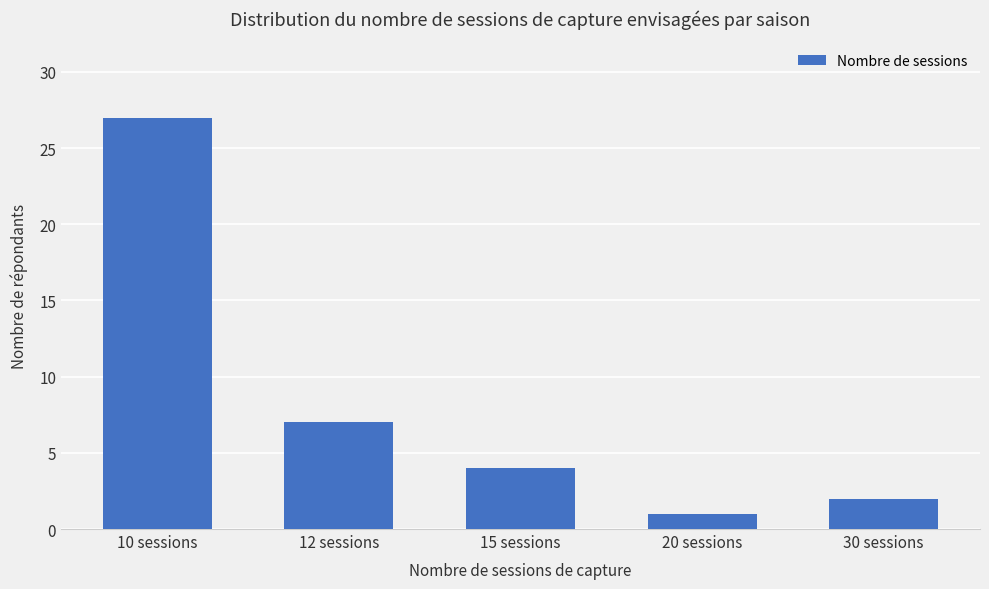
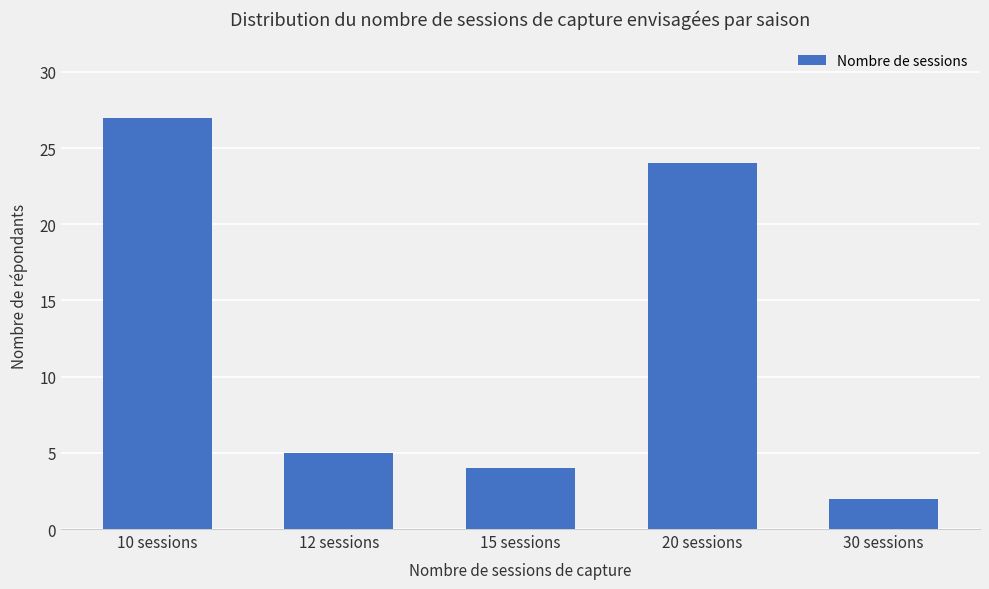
12 sessions: 7 -> 5
20 sessions: 1 -> 24
